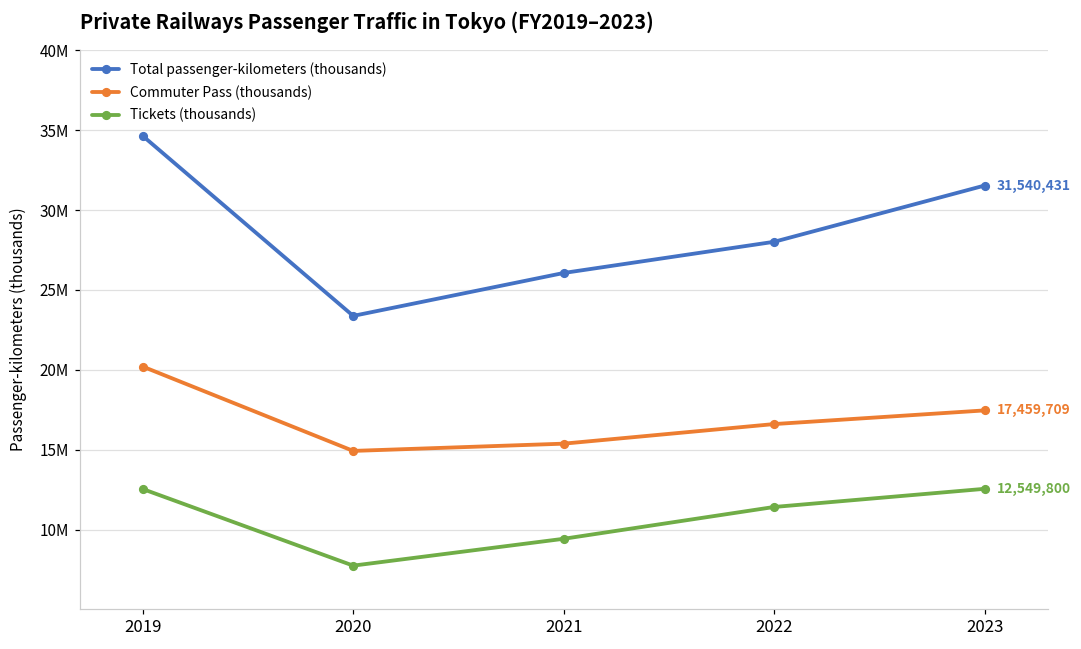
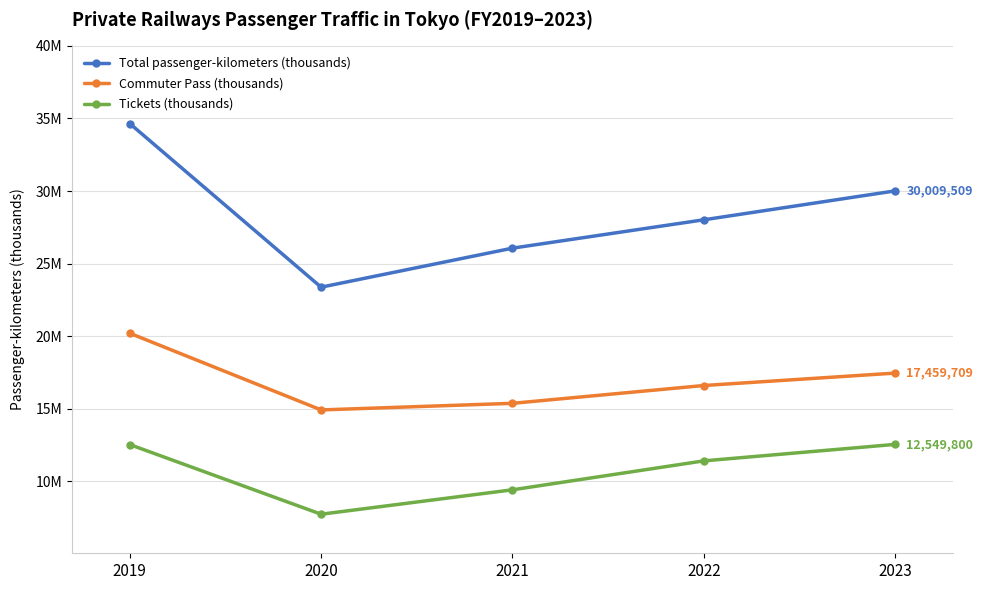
Total passenger-kilometers (thousands), 2023: 31,540,431 -> 30,009,509
